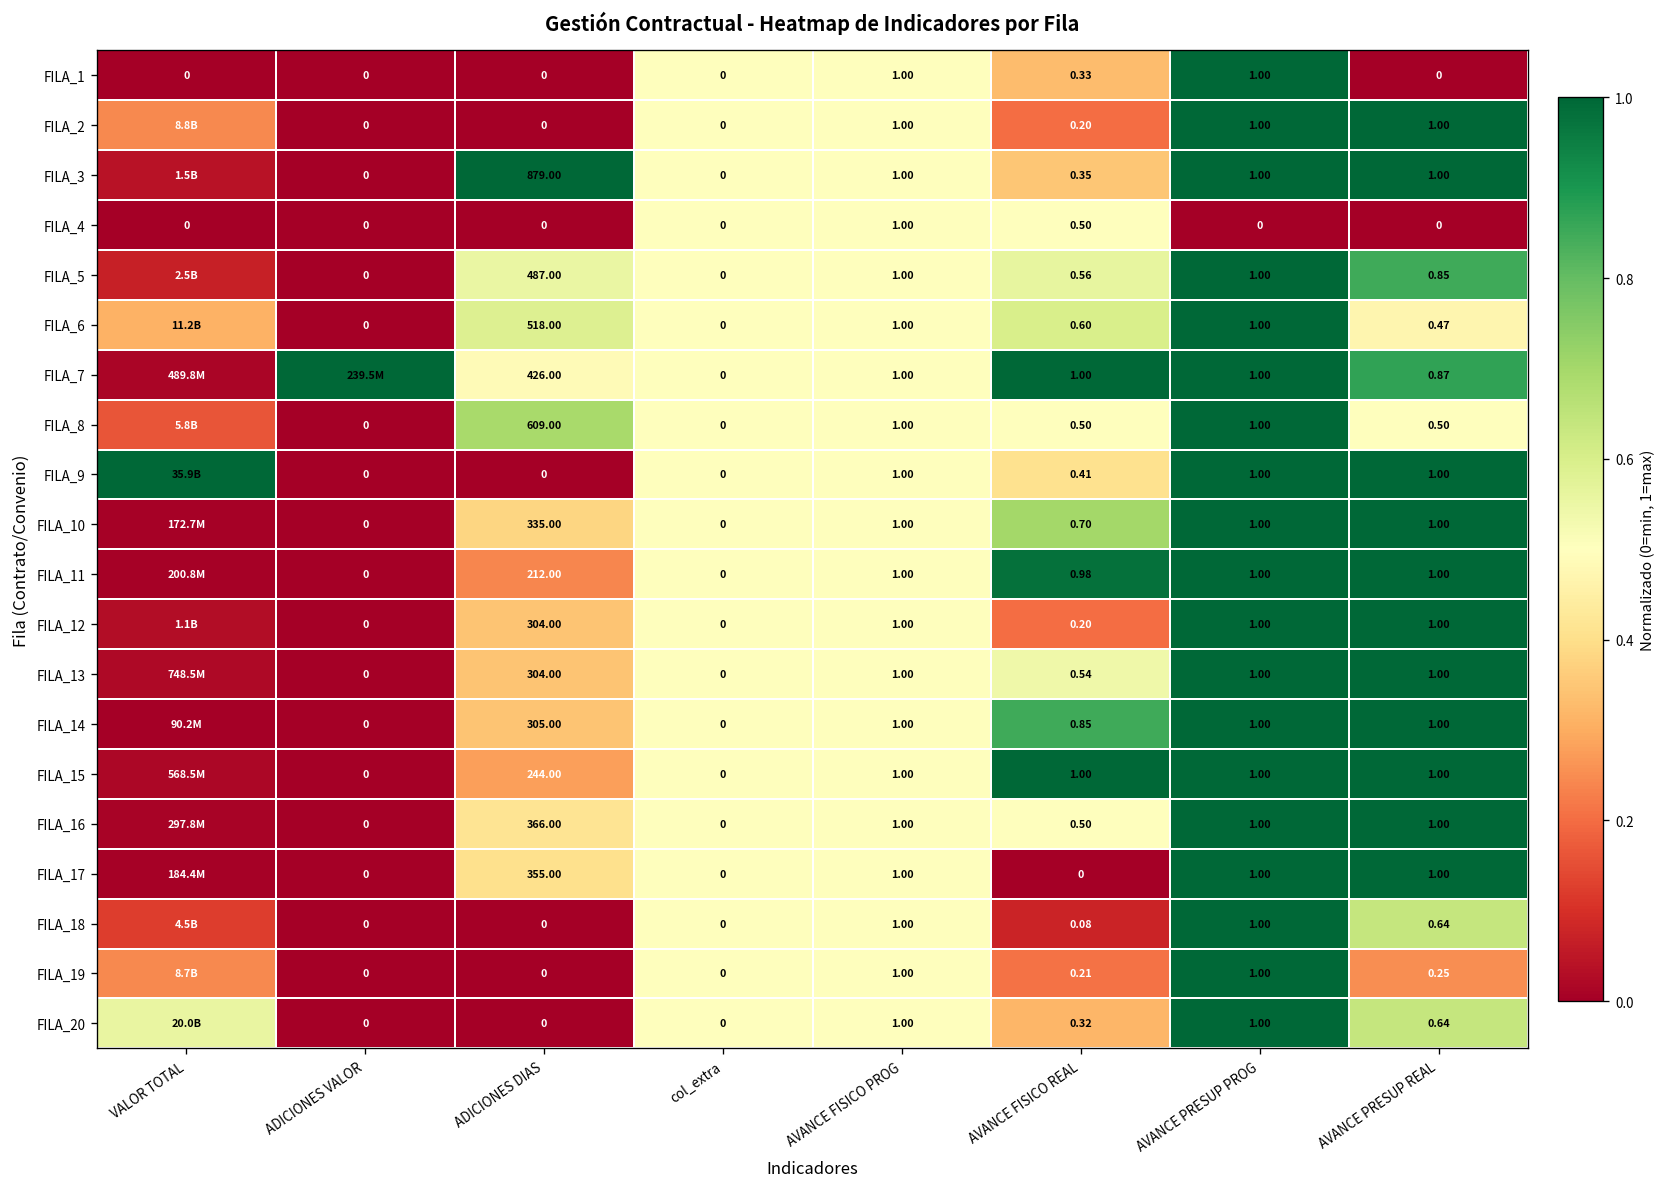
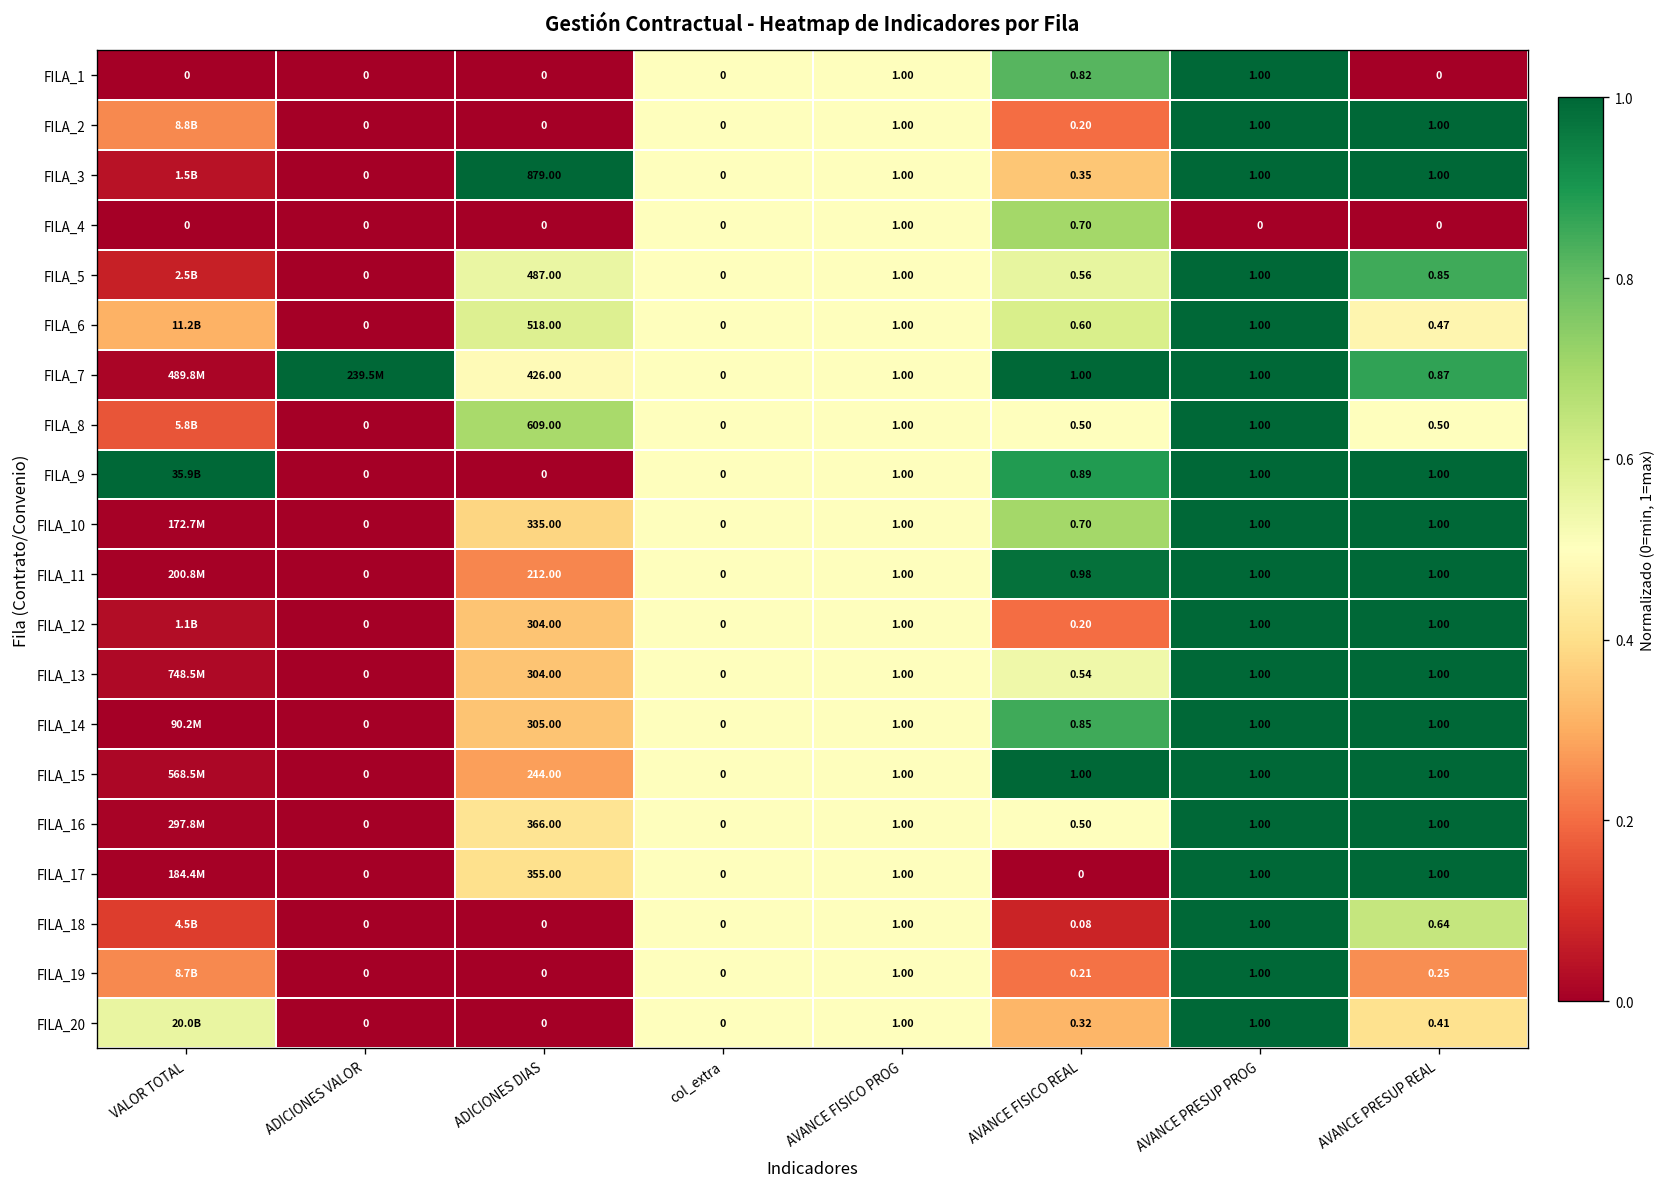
FILA_1, AVANCE FISICO REAL: 0.33 -> 0.82
FILA_4, AVANCE FISICO REAL: 0.50 -> 0.70
FILA_9, AVANCE FISICO REAL: 0.41 -> 0.89
FILA_20, AVANCE PRESUP REAL: 0.64 -> 0.41
